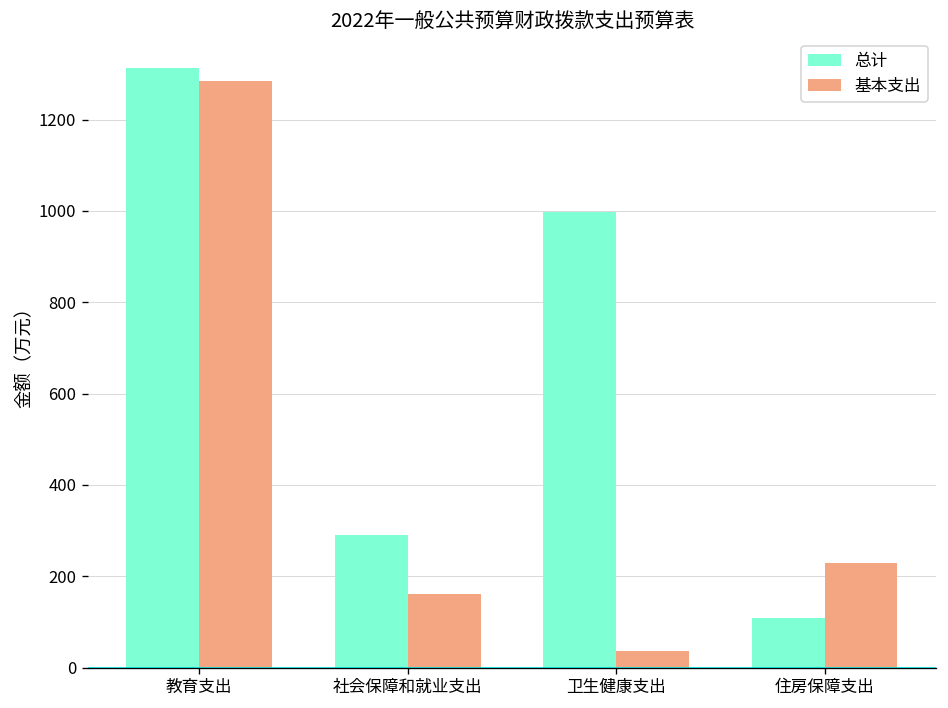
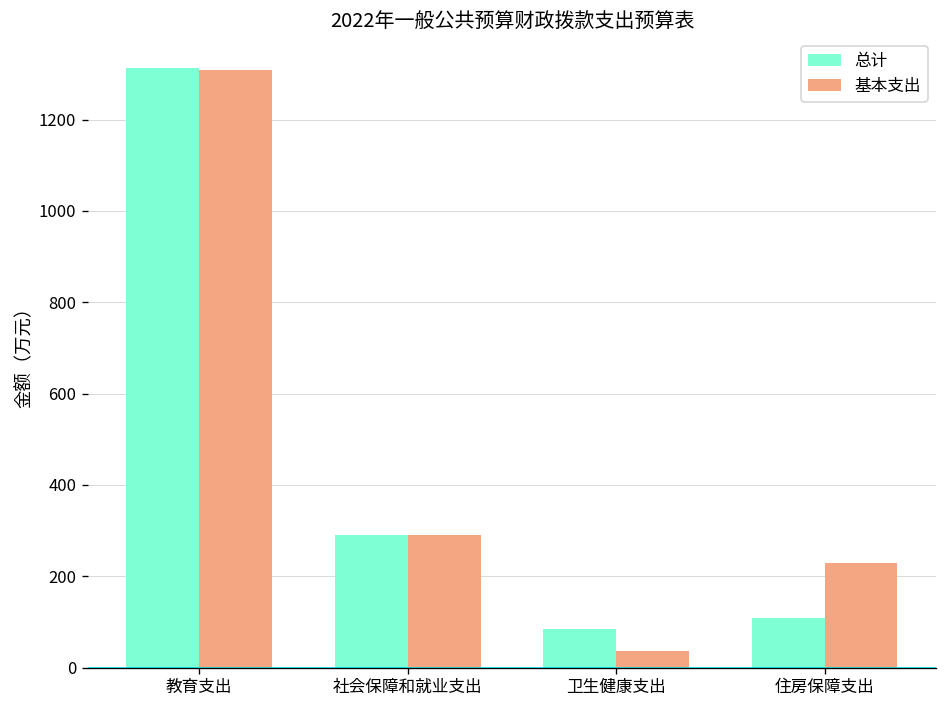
基本支出, 教育支出: 1280 -> 1310
基本支出, 社会保障和就业支出: 160 -> 290
总计, 卫生健康支出: 1000 -> 80
